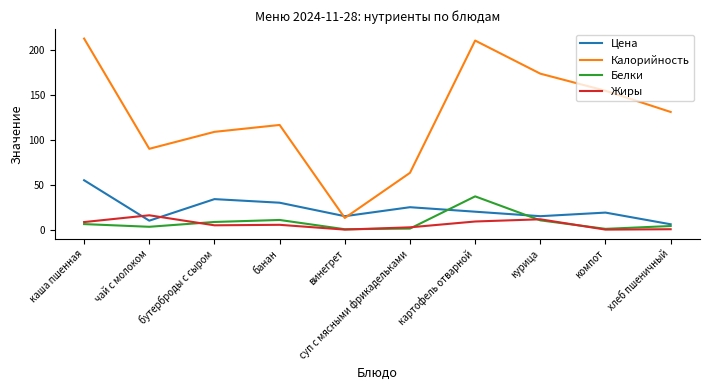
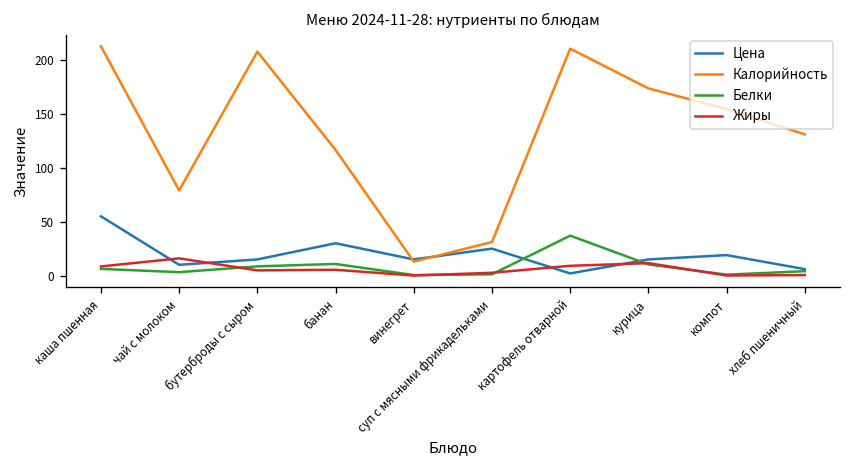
Калорийность, чай с молоком: 90 -> 80
Цена, бутерброды с сыром: 30 -> 20
Калорийность, бутерброды с сыром: 110 -> 210
Калорийность, суп с мясными фрикадельками: 60 -> 30
Цена, картофель отварной: 20 -> 0
